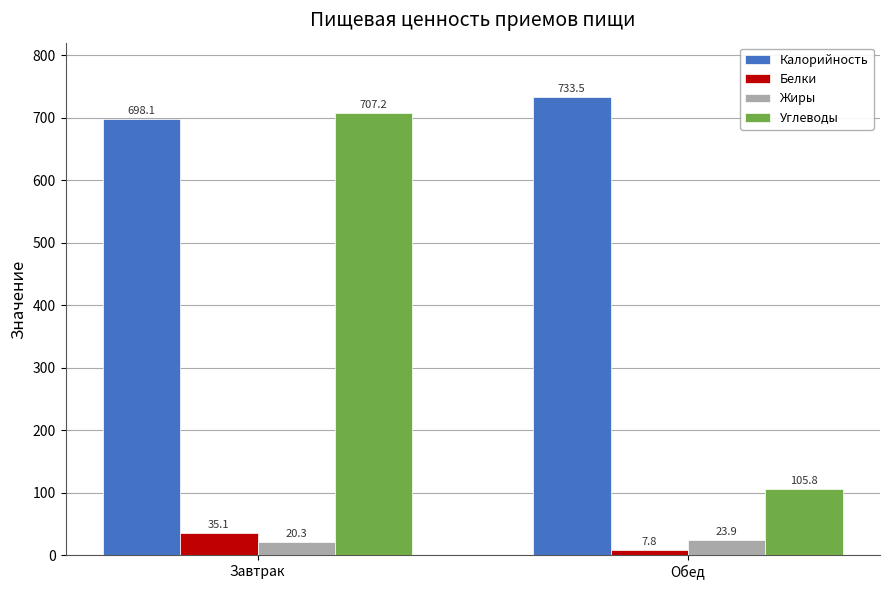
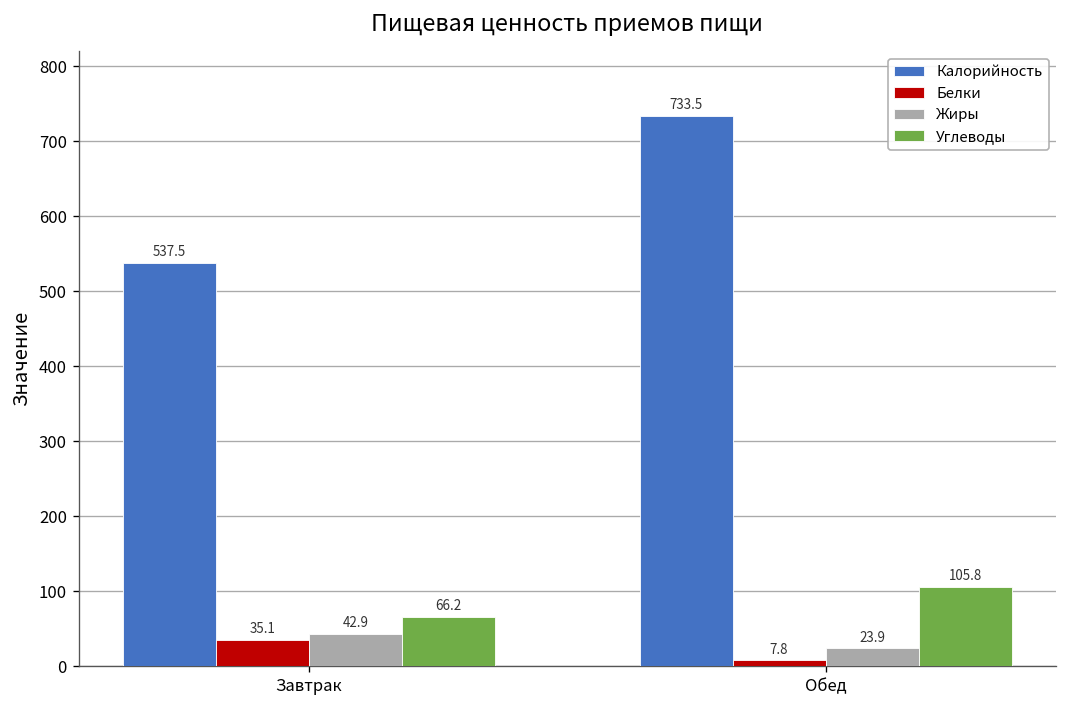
Калорийность, Завтрак: 698.1 -> 537.5
Жиры, Завтрак: 20.3 -> 42.9
Углеводы, Завтрак: 707.2 -> 66.2
